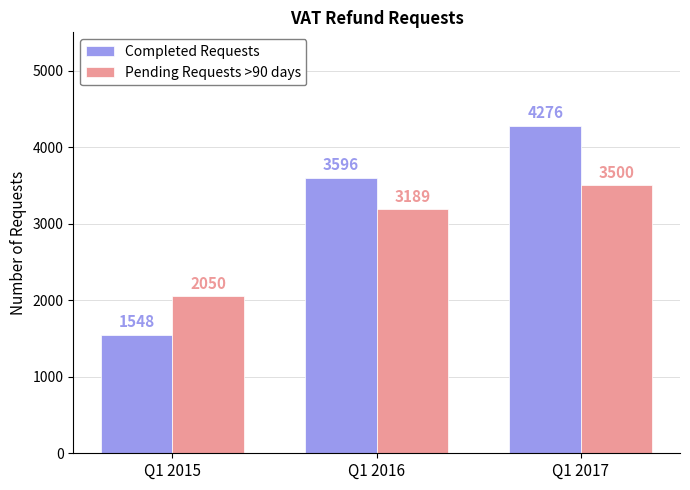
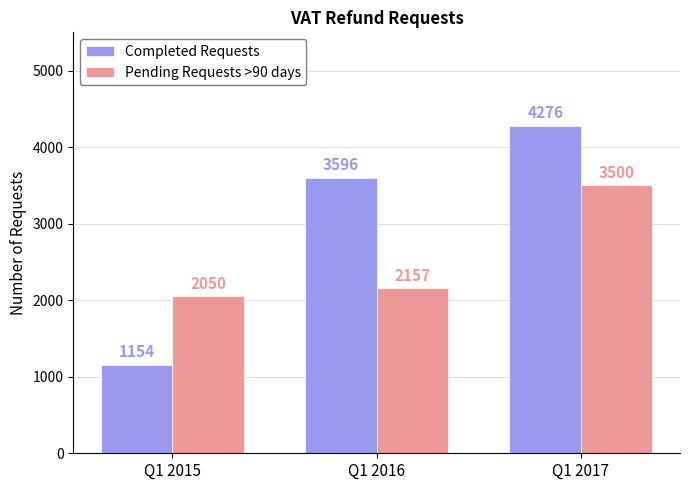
Completed Requests, Q1 2015: 1548 -> 1154
Pending Requests >90 days, Q1 2016: 3189 -> 2157
